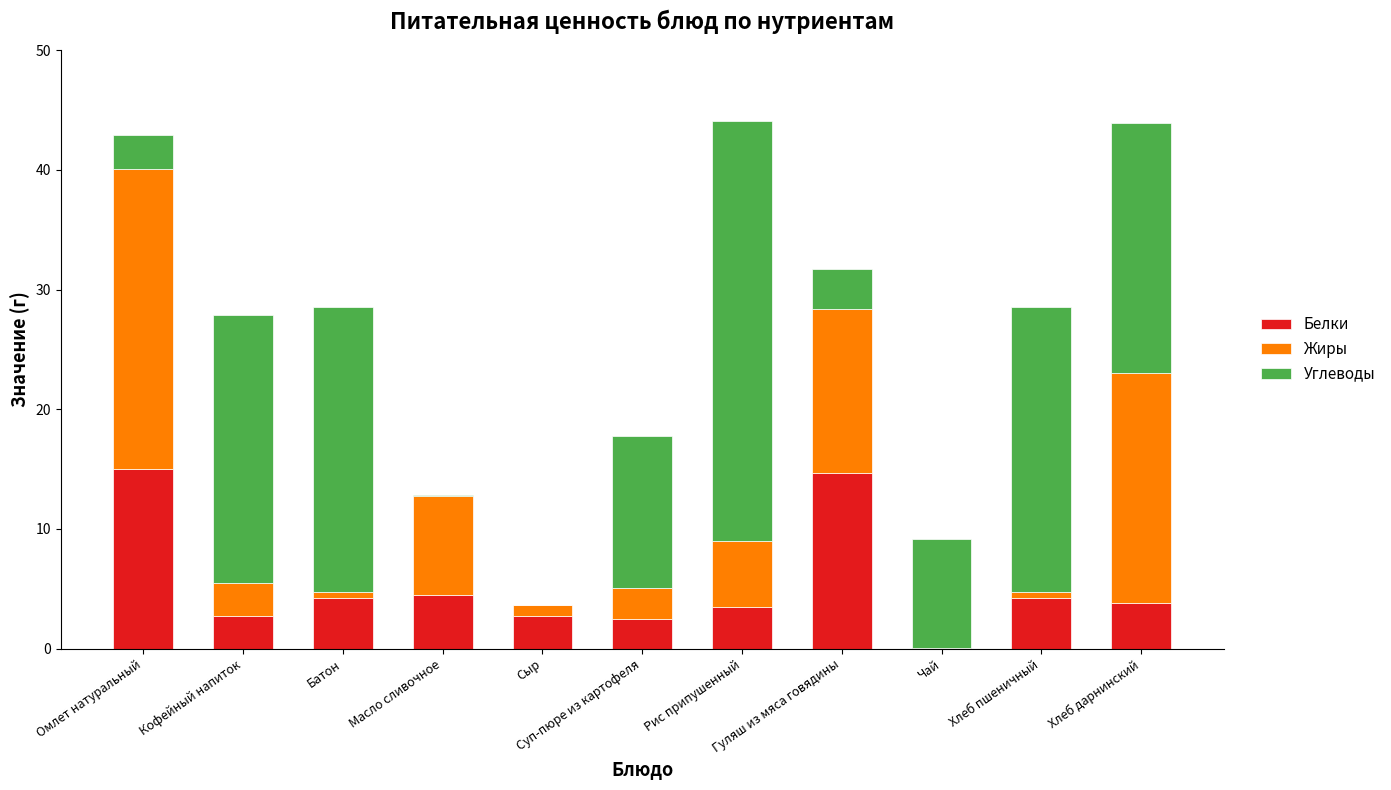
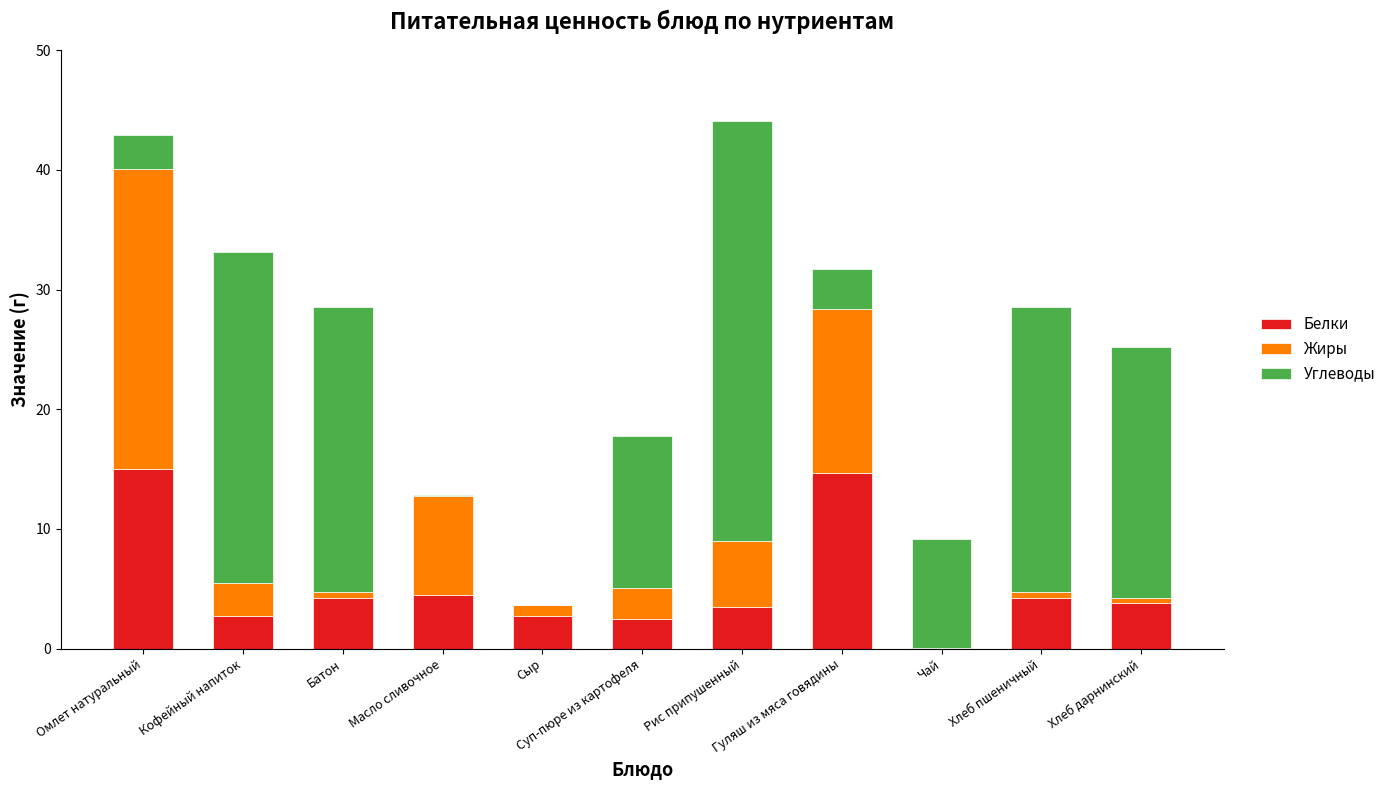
Углеводы, Кофейный напиток: 22.4 -> 27.6
Жиры, Хлеб дарнинский: 19.2 -> 0.4
